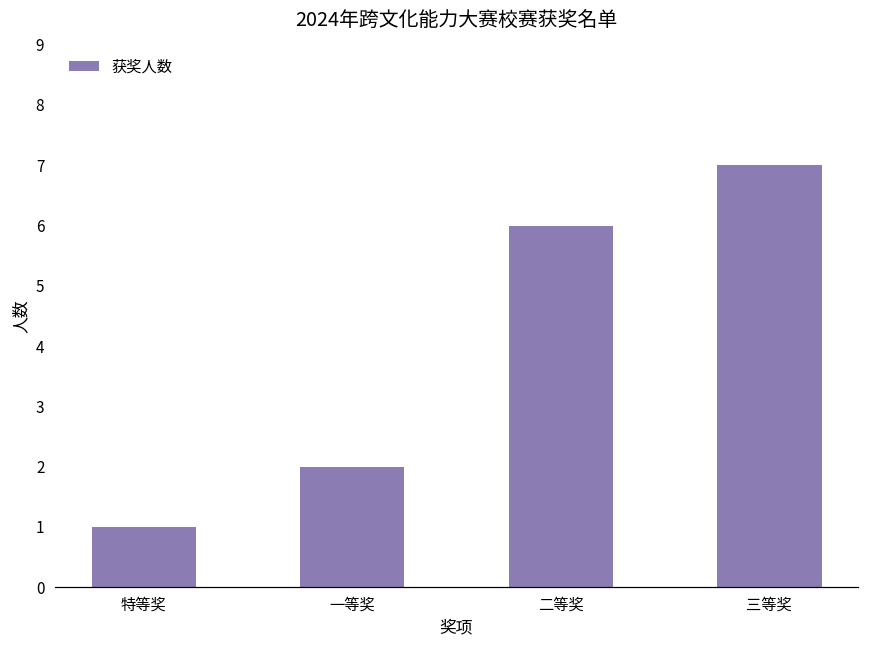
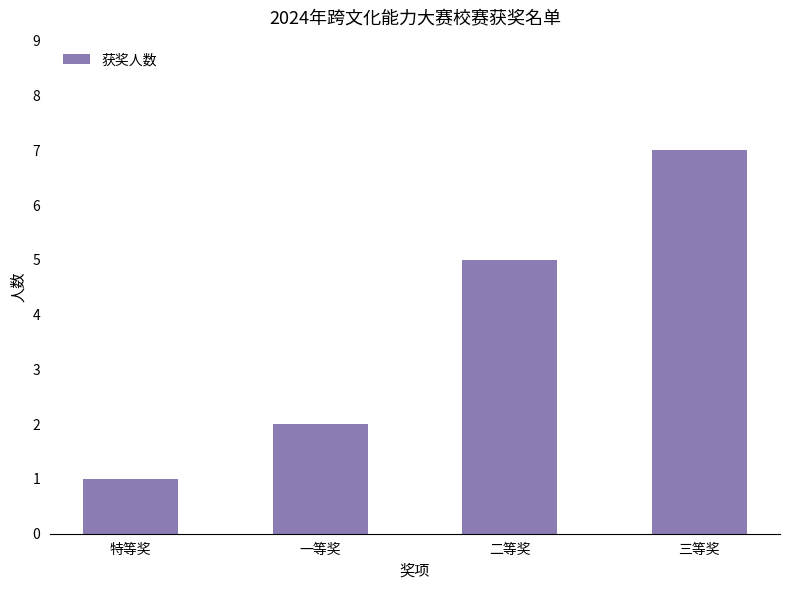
二等奖: 6 -> 5
